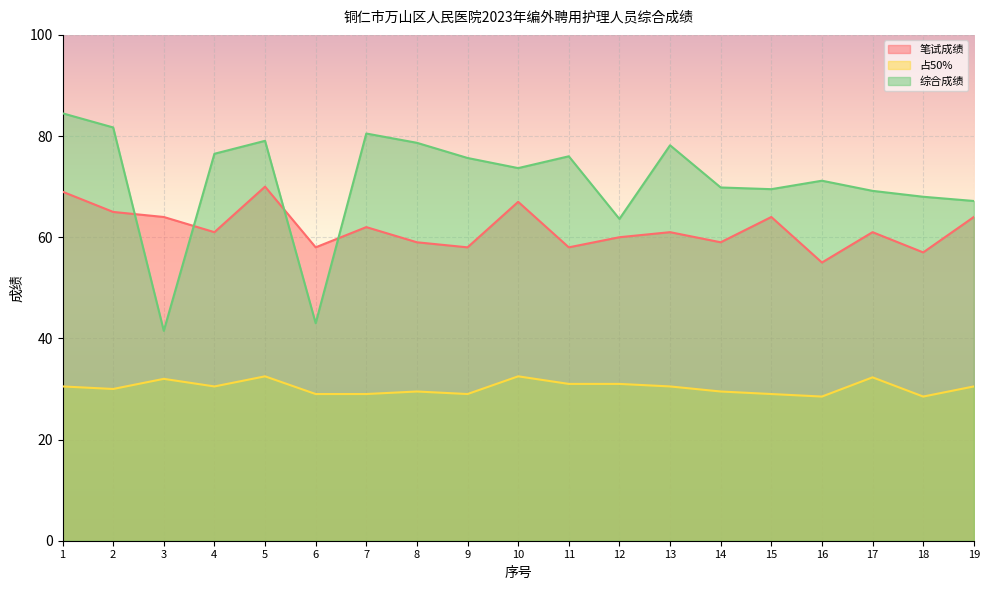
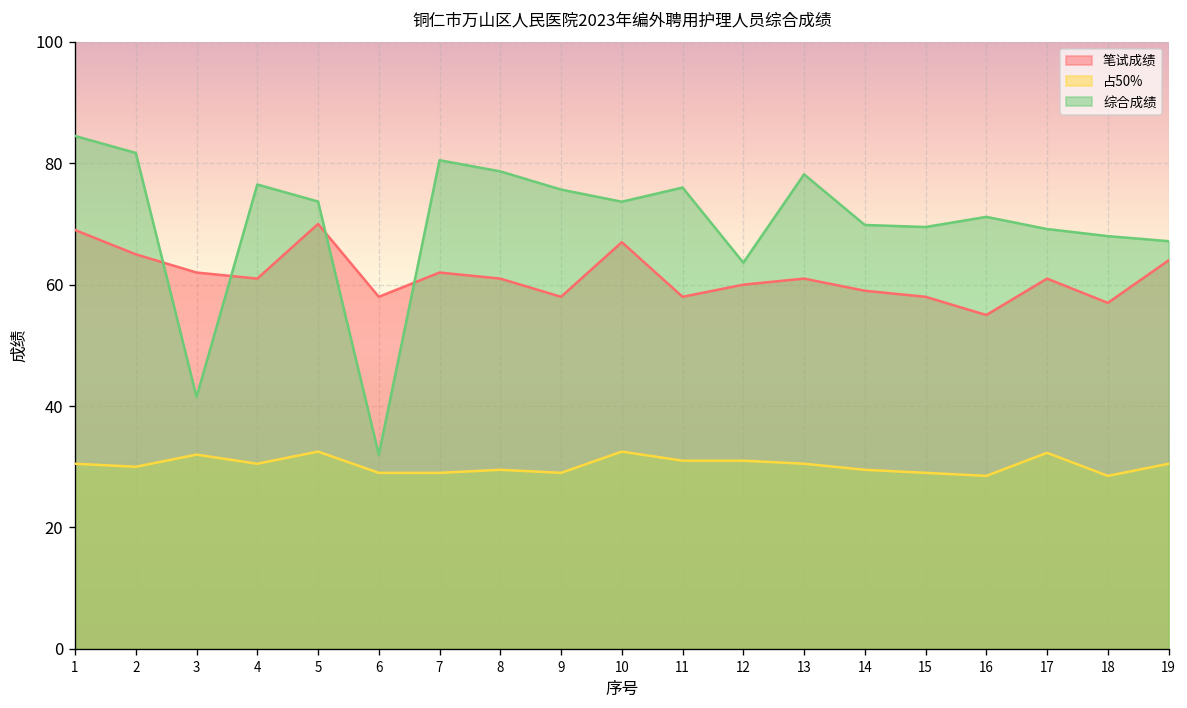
笔试成绩, 3: 64 -> 62
综合成绩, 5: 79 -> 74
综合成绩, 6: 43 -> 32
笔试成绩, 8: 59 -> 61
笔试成绩, 15: 64 -> 58
